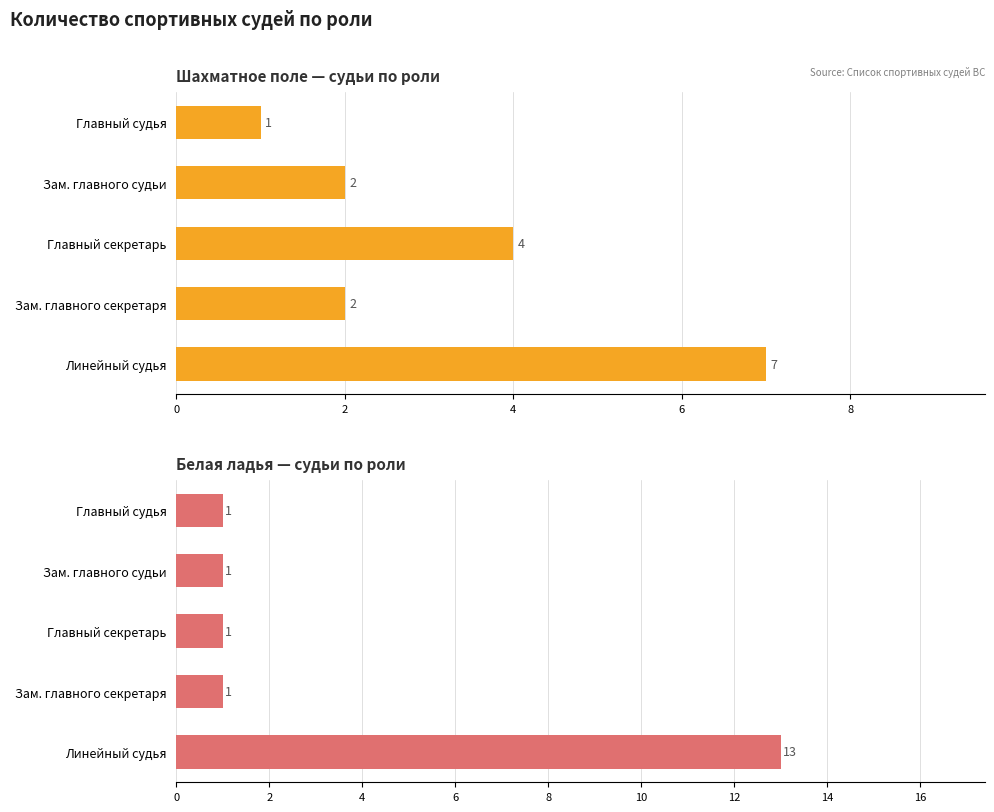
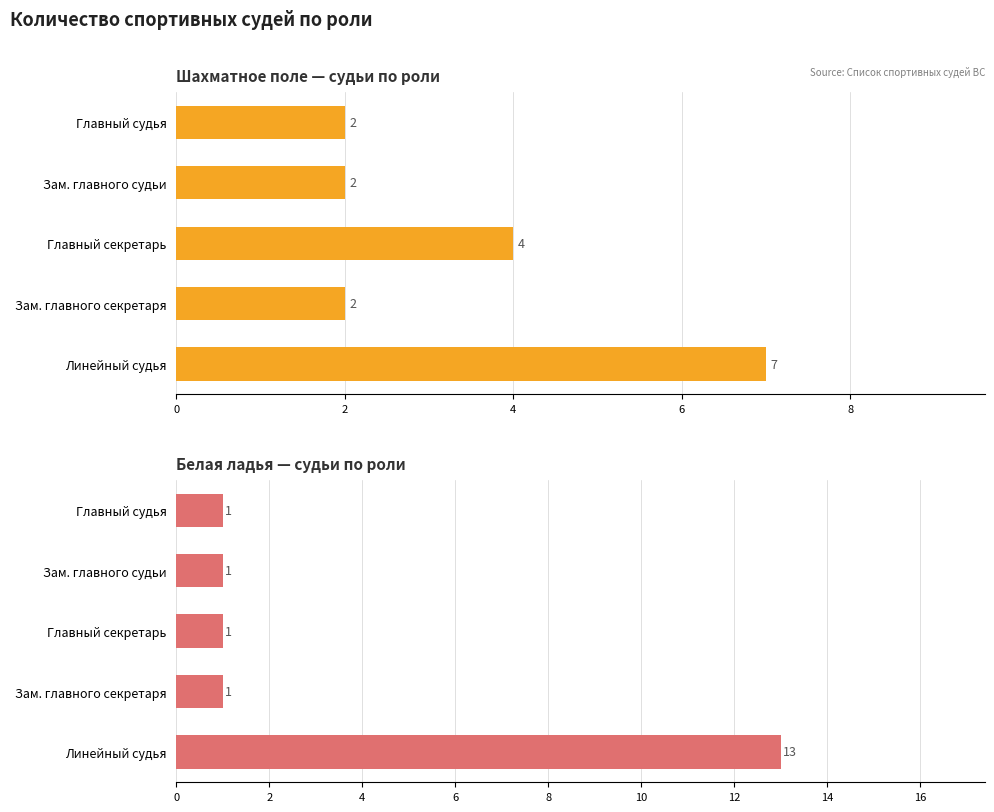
Шахматное поле — судьи по роли, Главный судья: 1 -> 2
